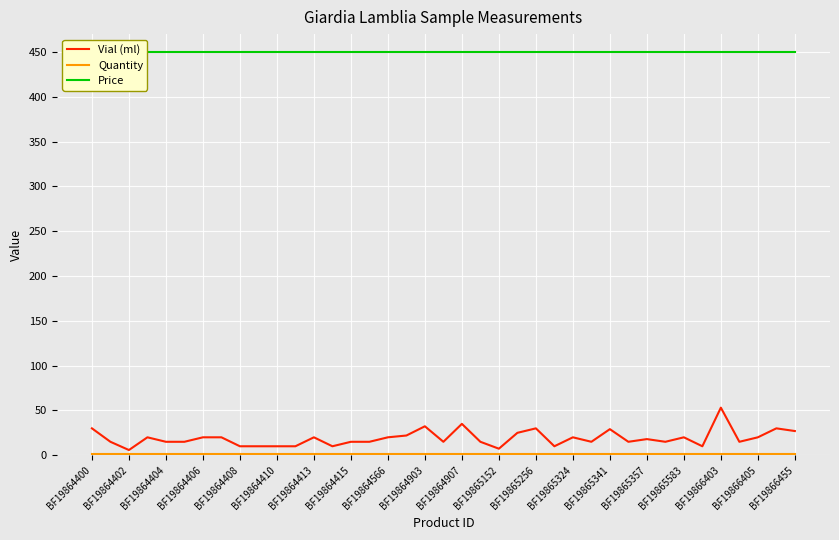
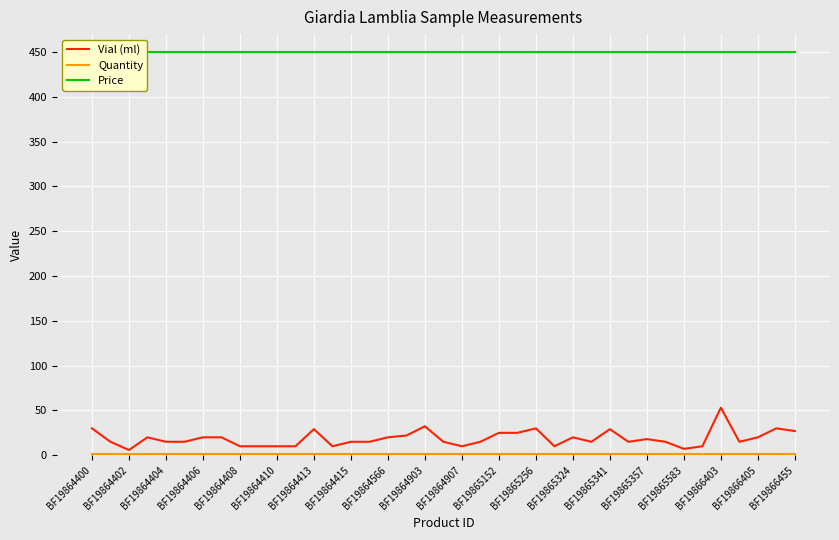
Vial (ml), BF19864413: 20 -> 30
Vial (ml), BF19864907: 40 -> 10
Vial (ml), BF19865152: 10 -> 30
Vial (ml), BF19865583: 20 -> 10
